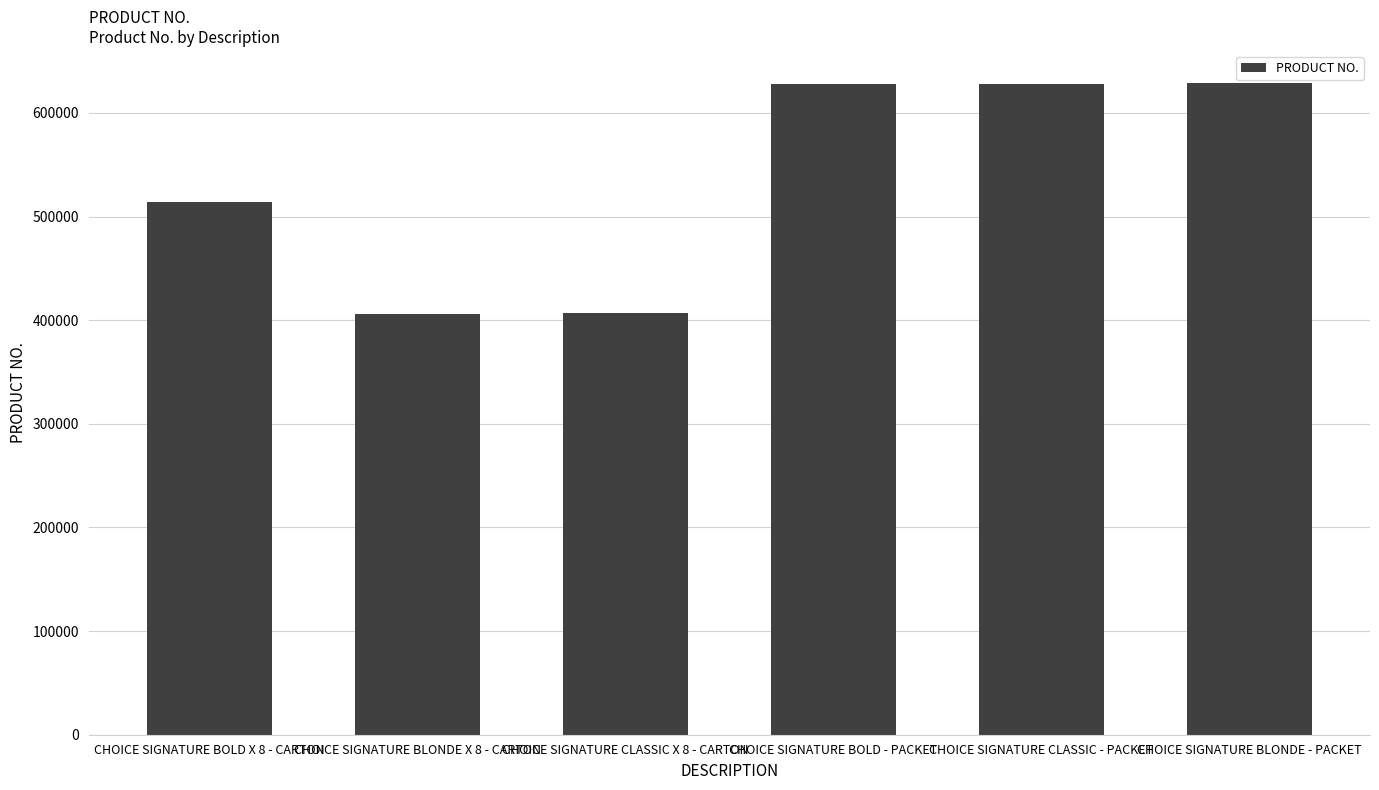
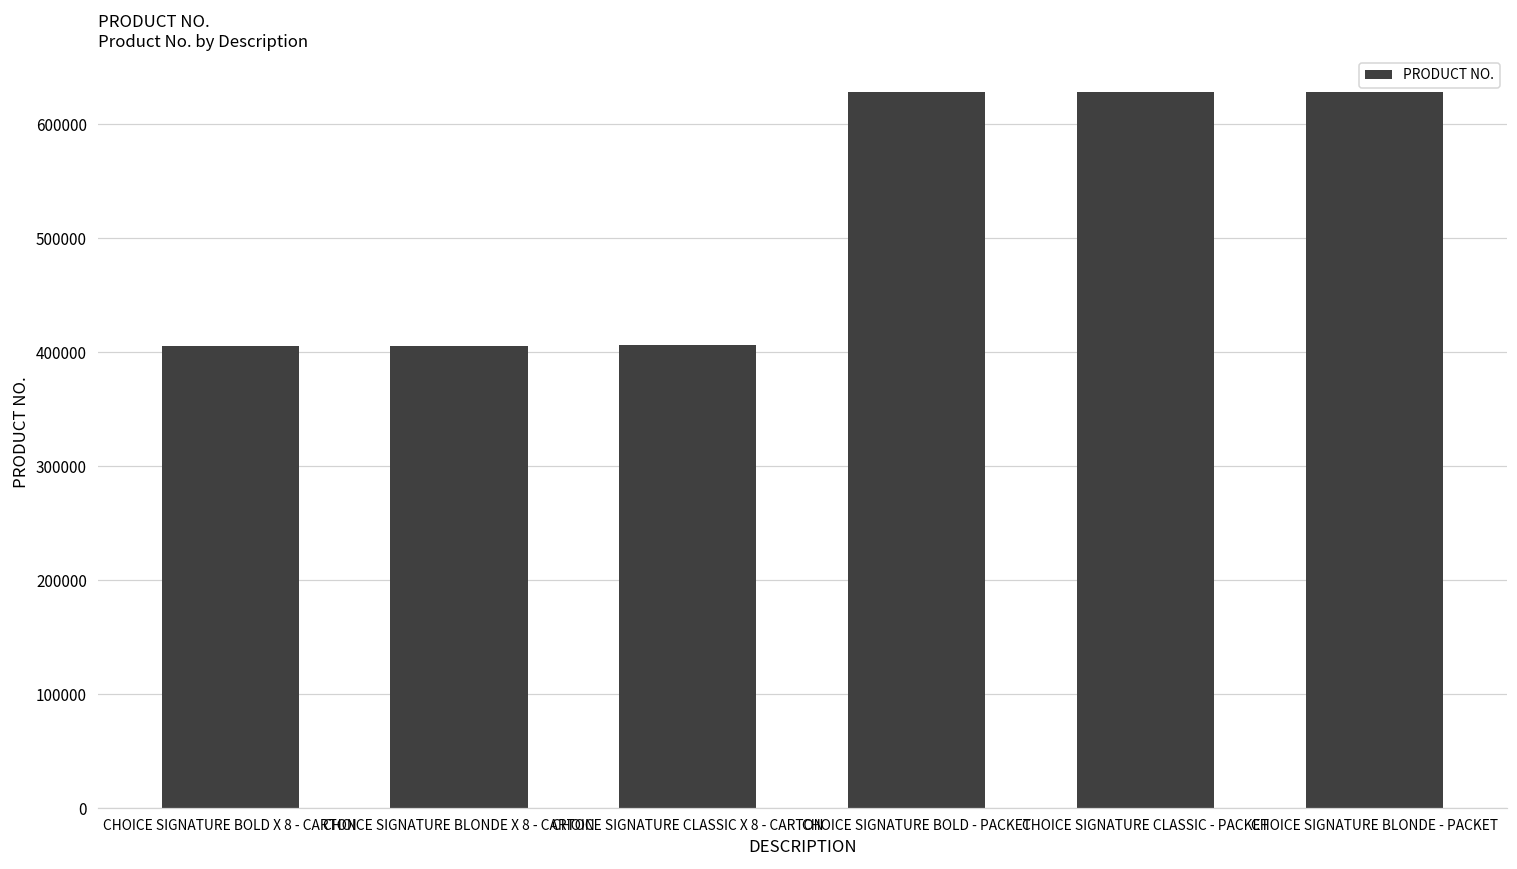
CHOICE SIGNATURE BOLD X 8 - CARTON: 515000 -> 406000
